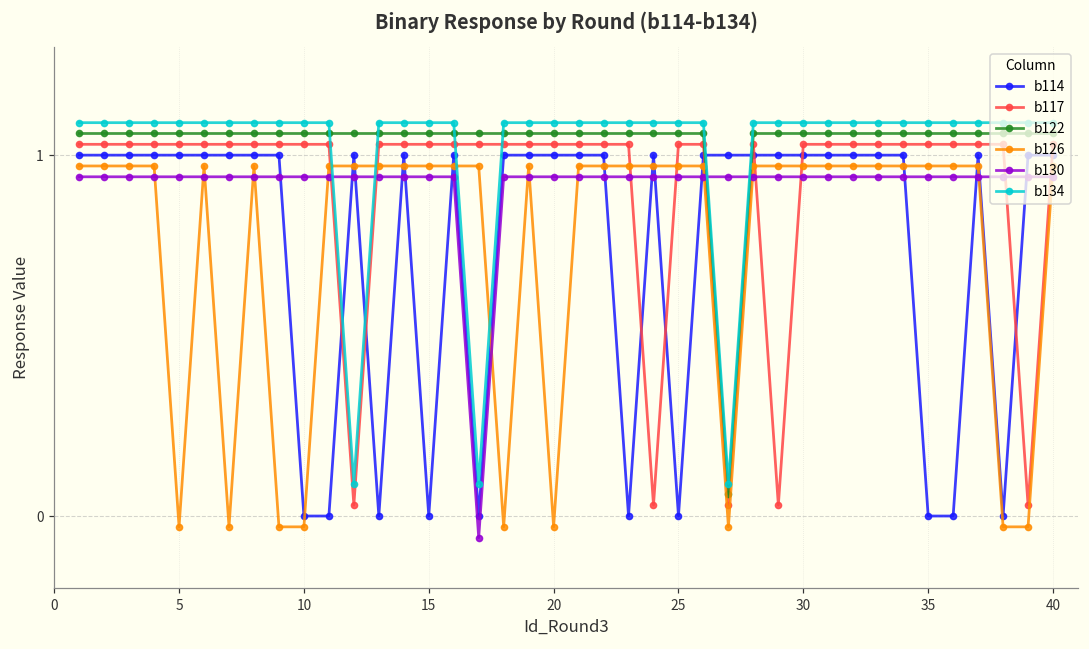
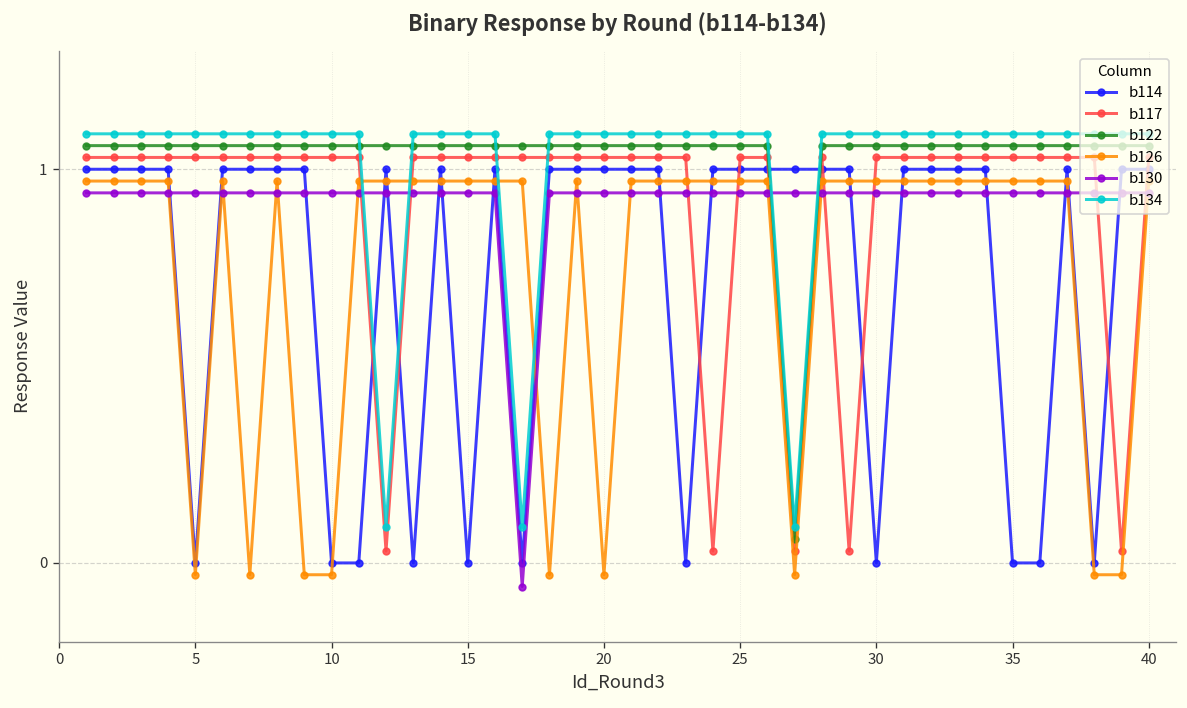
b114, 5: 1 -> 0
b114, 25: 0 -> 1
b114, 30: 1 -> 0
